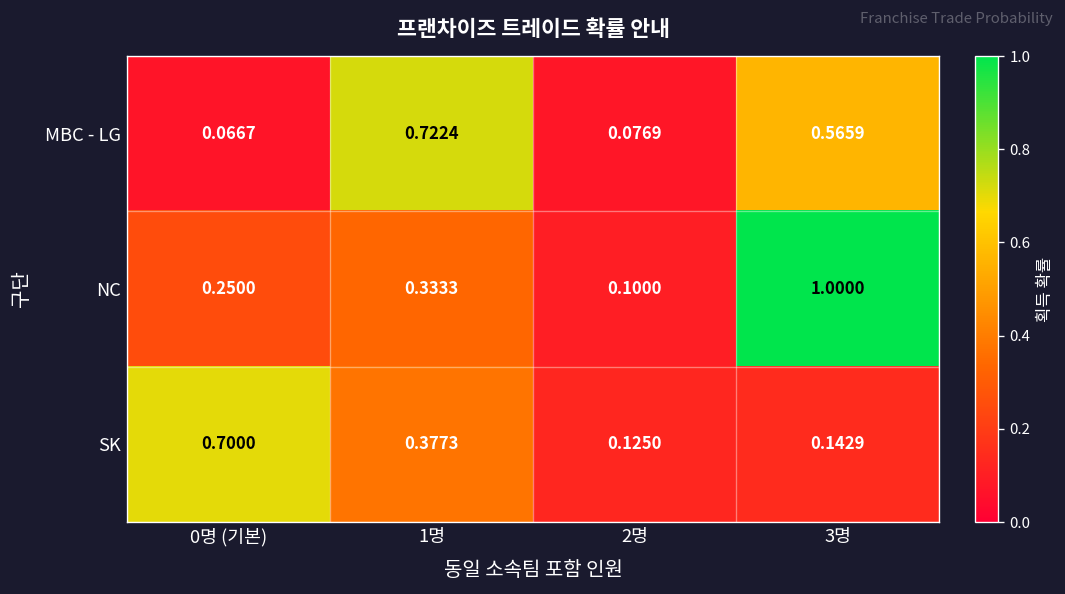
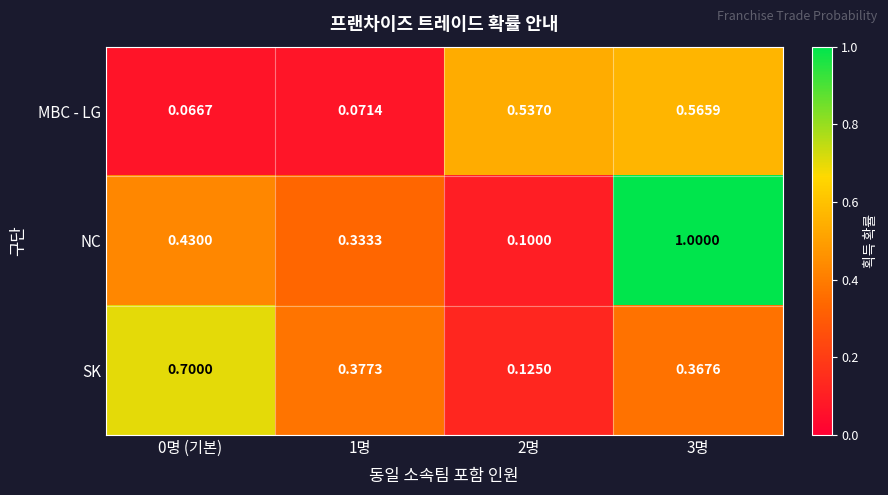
MBC - LG, 1명: 0.7224 -> 0.0714
MBC - LG, 2명: 0.0769 -> 0.5370
NC, 0명 (기본): 0.2500 -> 0.4300
SK, 3명: 0.1429 -> 0.3676
